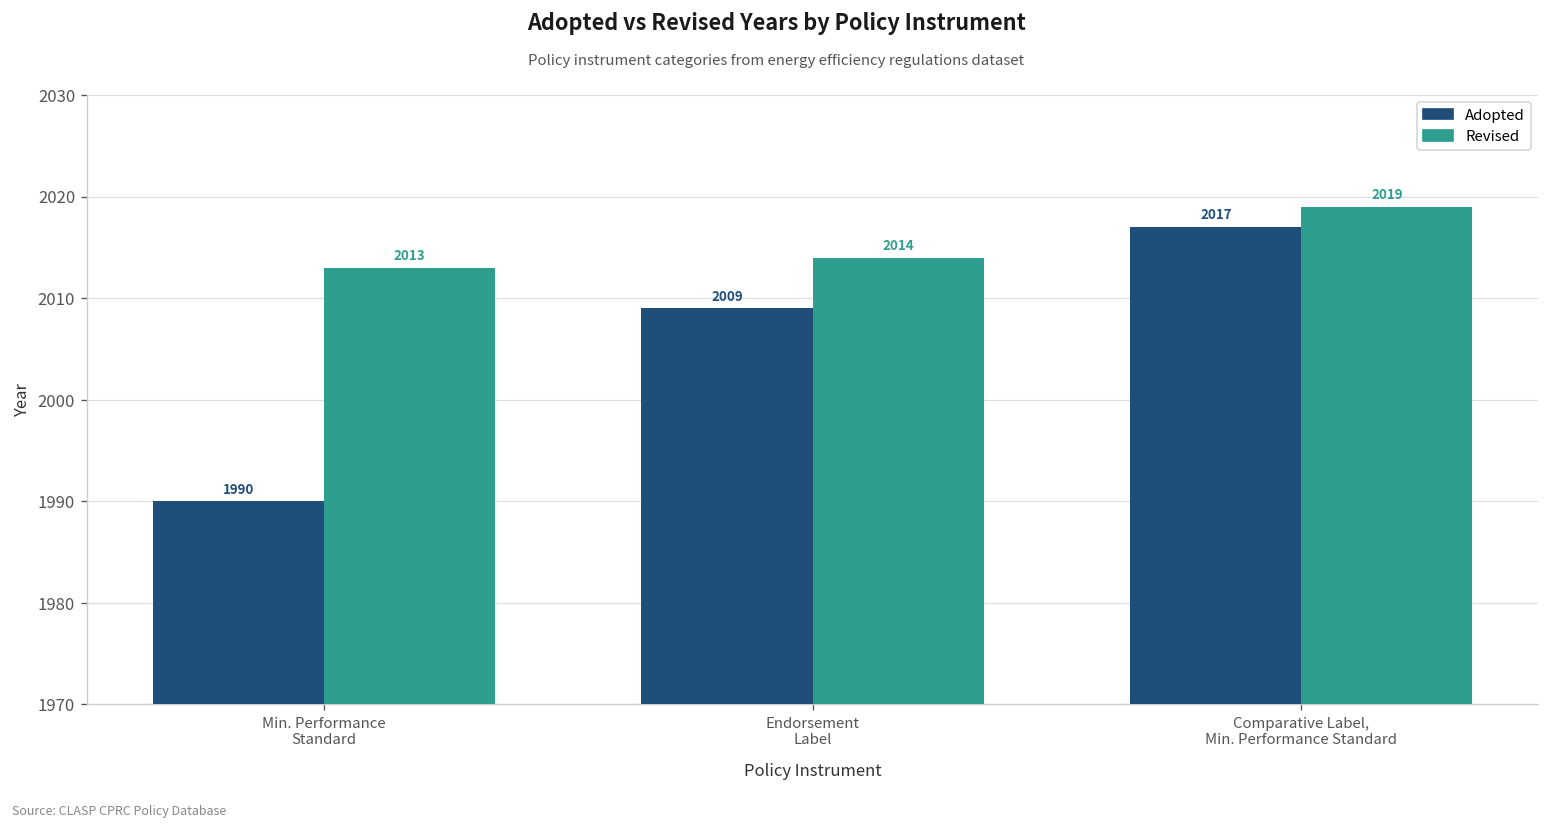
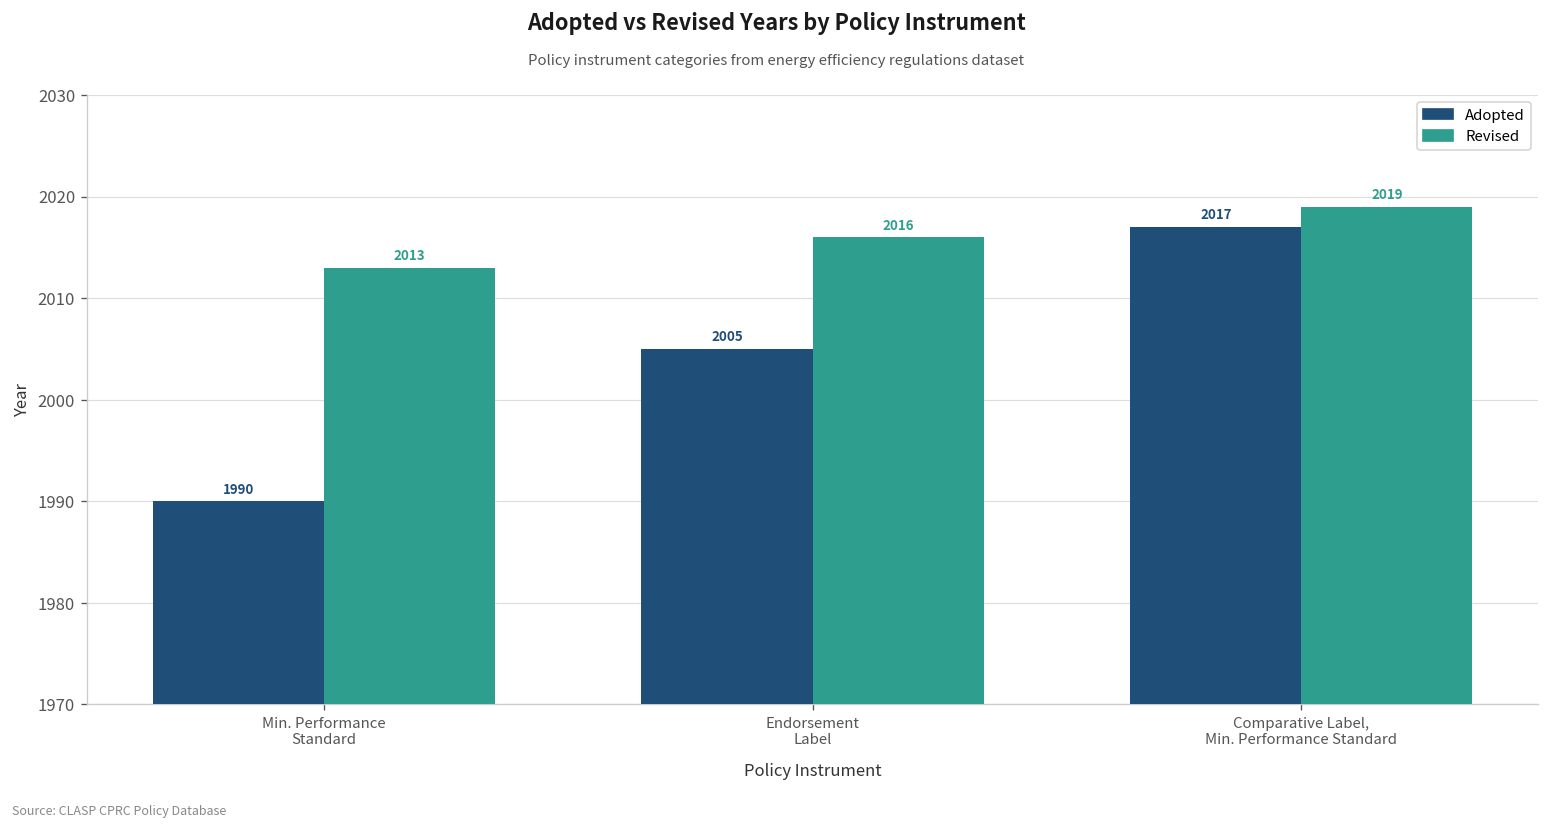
Adopted, Endorsement Label: 2009 -> 2005
Revised, Endorsement Label: 2014 -> 2016
